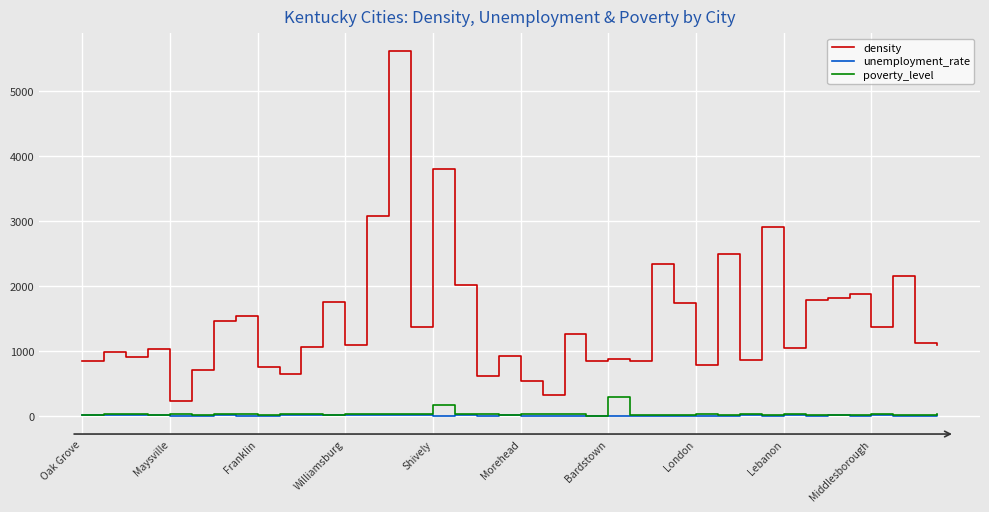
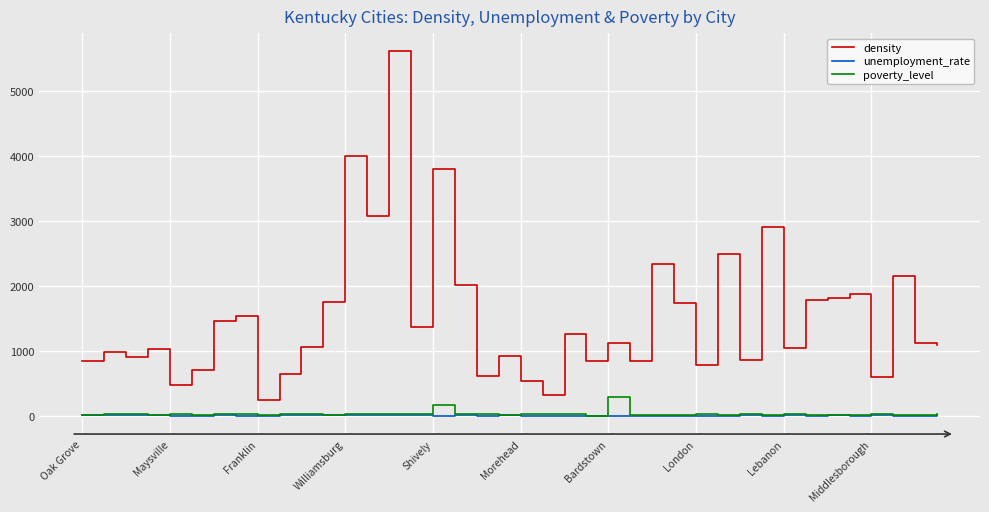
density, Maysville: 200 -> 500
density, Franklin: 800 -> 300
density, Williamsburg: 1100 -> 4000
density, Bardstown: 900 -> 1100
density, Middlesborough: 1400 -> 600
